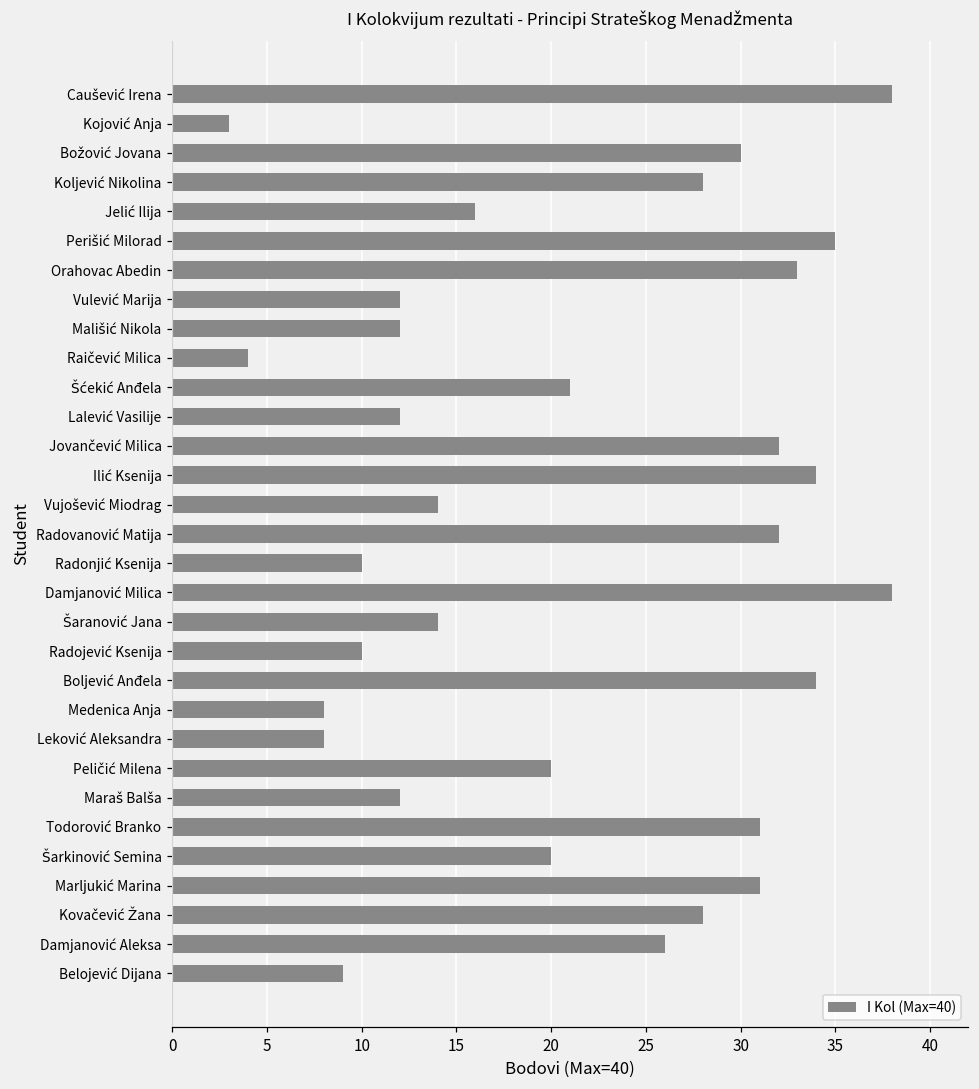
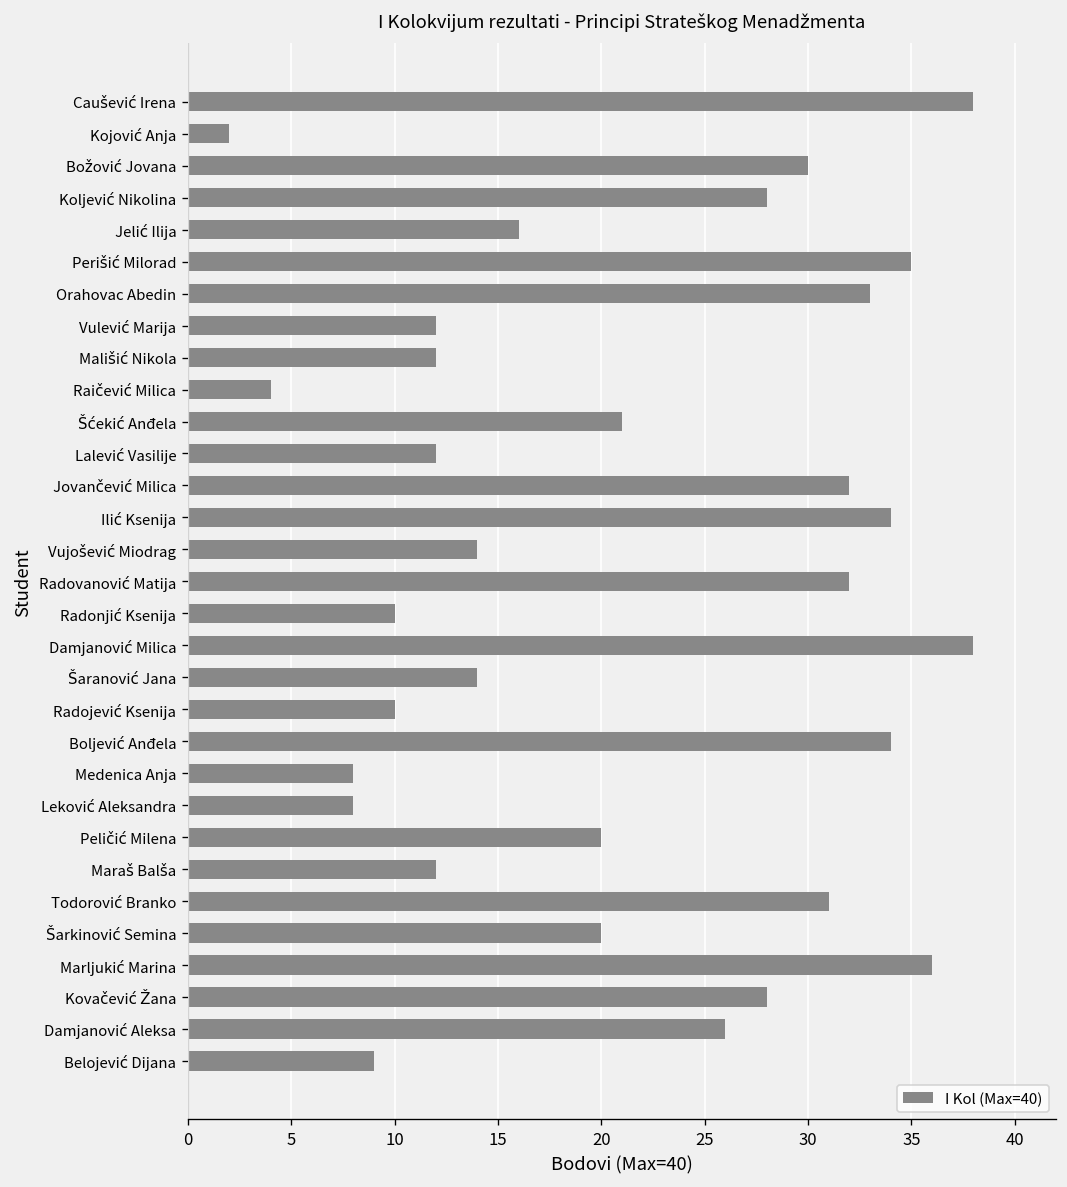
Kojović Anja: 3 -> 2
Marljukić Marina: 31 -> 36
